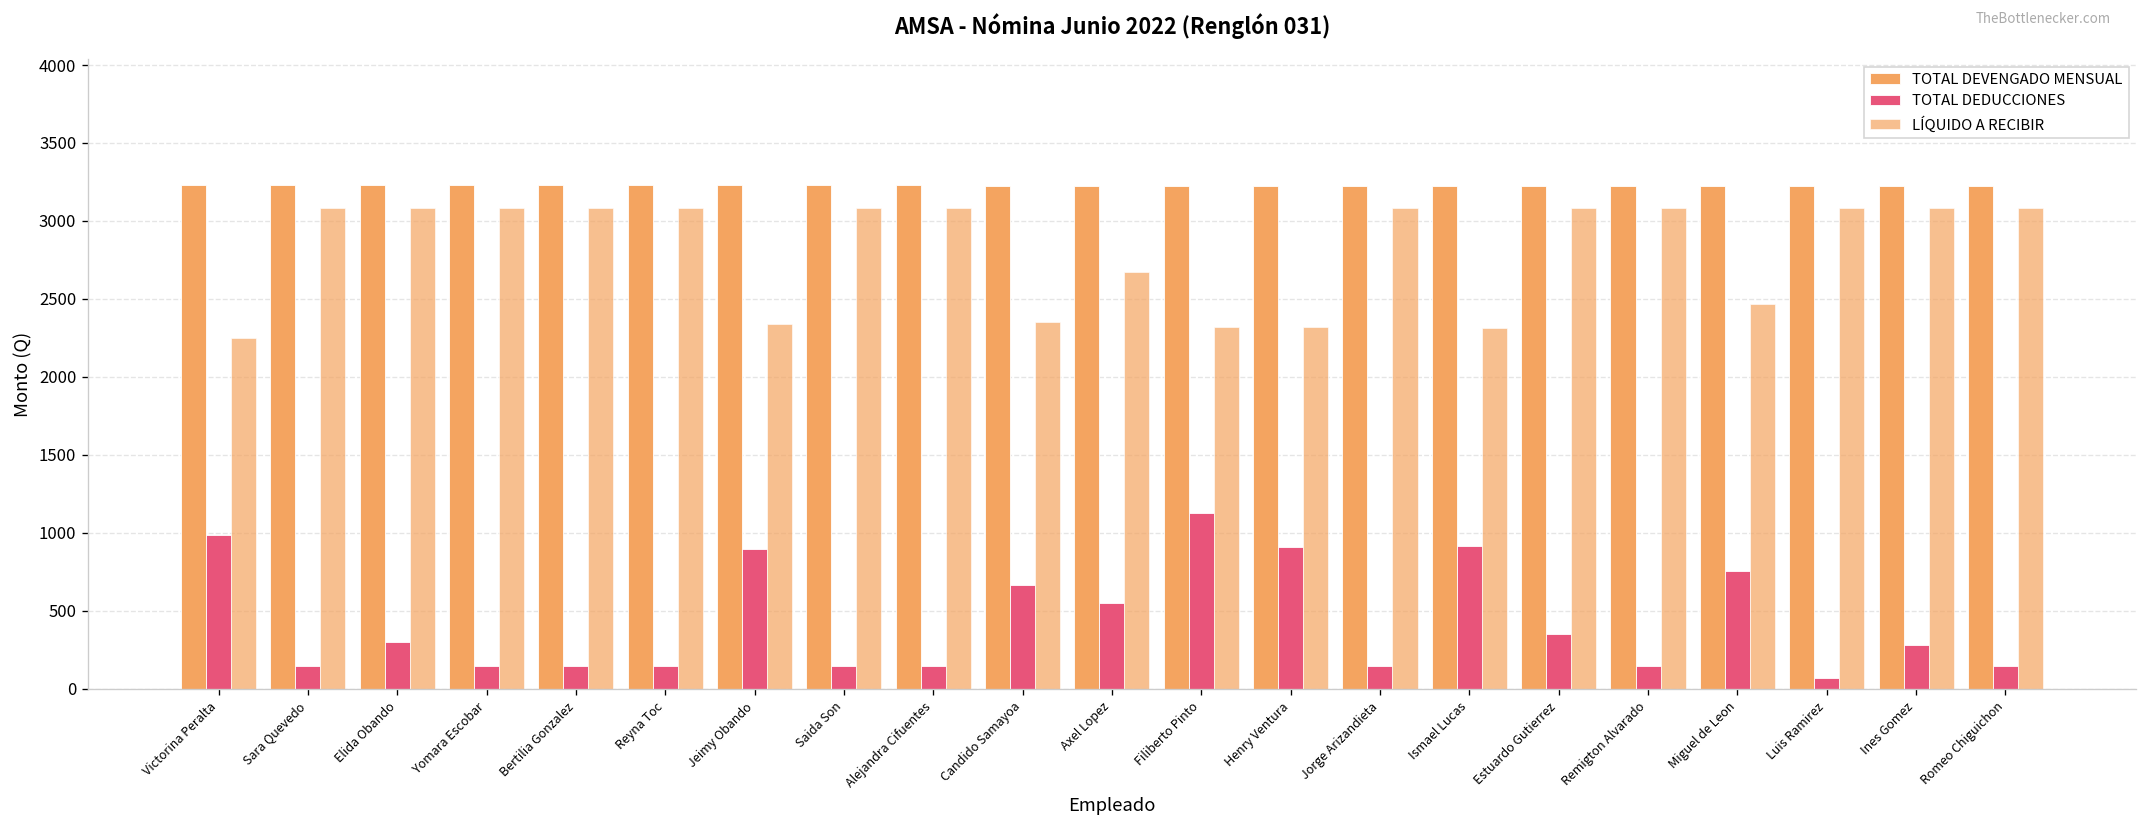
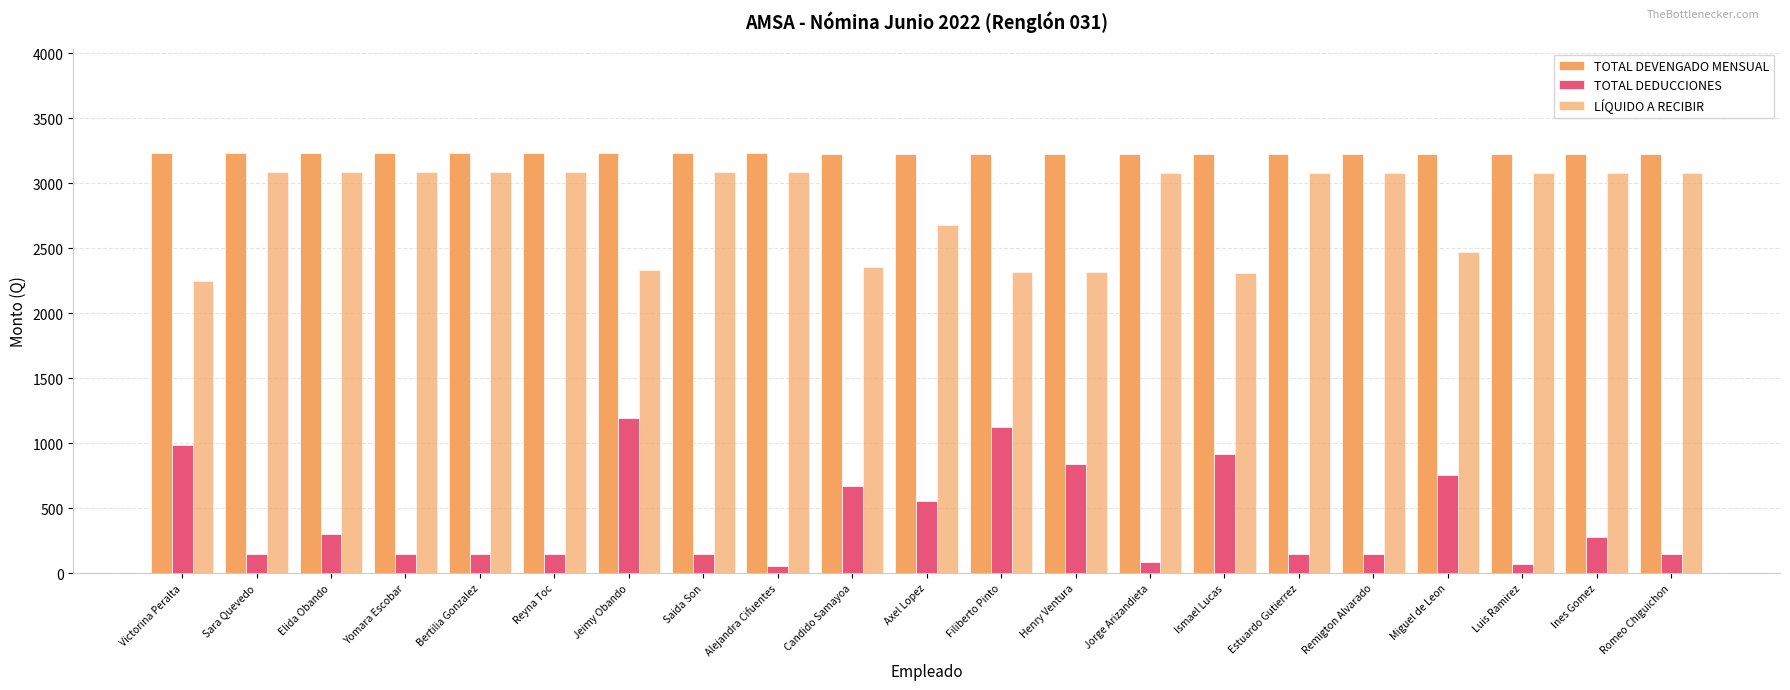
TOTAL DEDUCCIONES, Jeimy Obando: 890 -> 1200
TOTAL DEDUCCIONES, Alejandra Cifuentes: 140 -> 50
TOTAL DEDUCCIONES, Henry Ventura: 910 -> 840
TOTAL DEDUCCIONES, Jorge Arizandieta: 140 -> 80
TOTAL DEDUCCIONES, Estuardo Gutierrez: 350 -> 140
